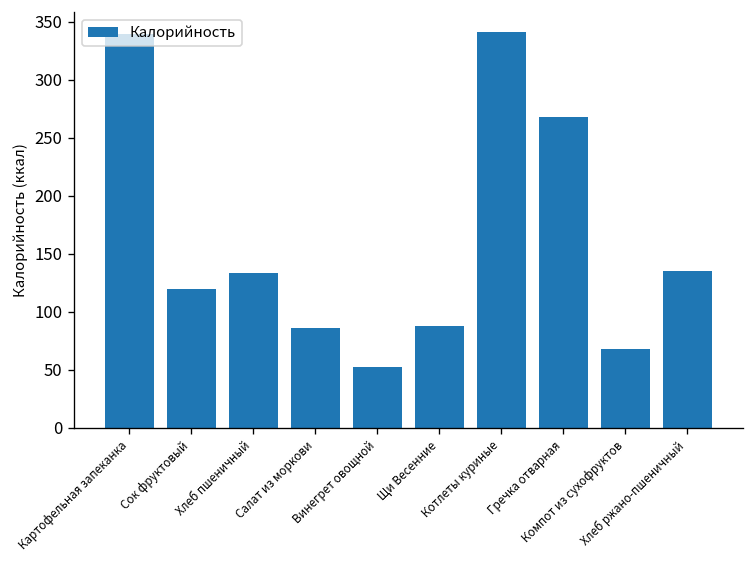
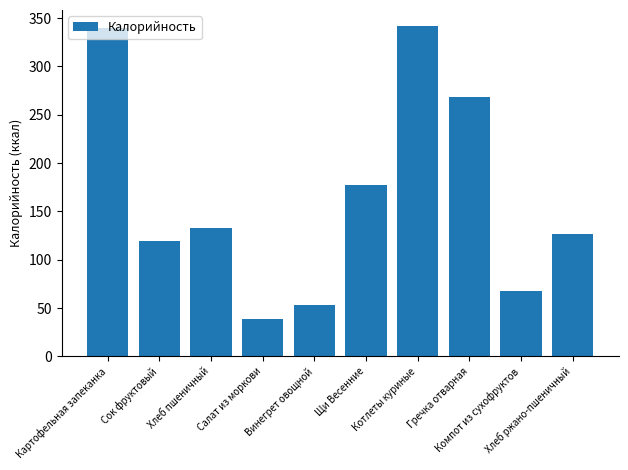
Салат из моркови: 90 -> 40
Щи Весенние: 90 -> 180
Хлеб ржано-пшеничный: 140 -> 130
